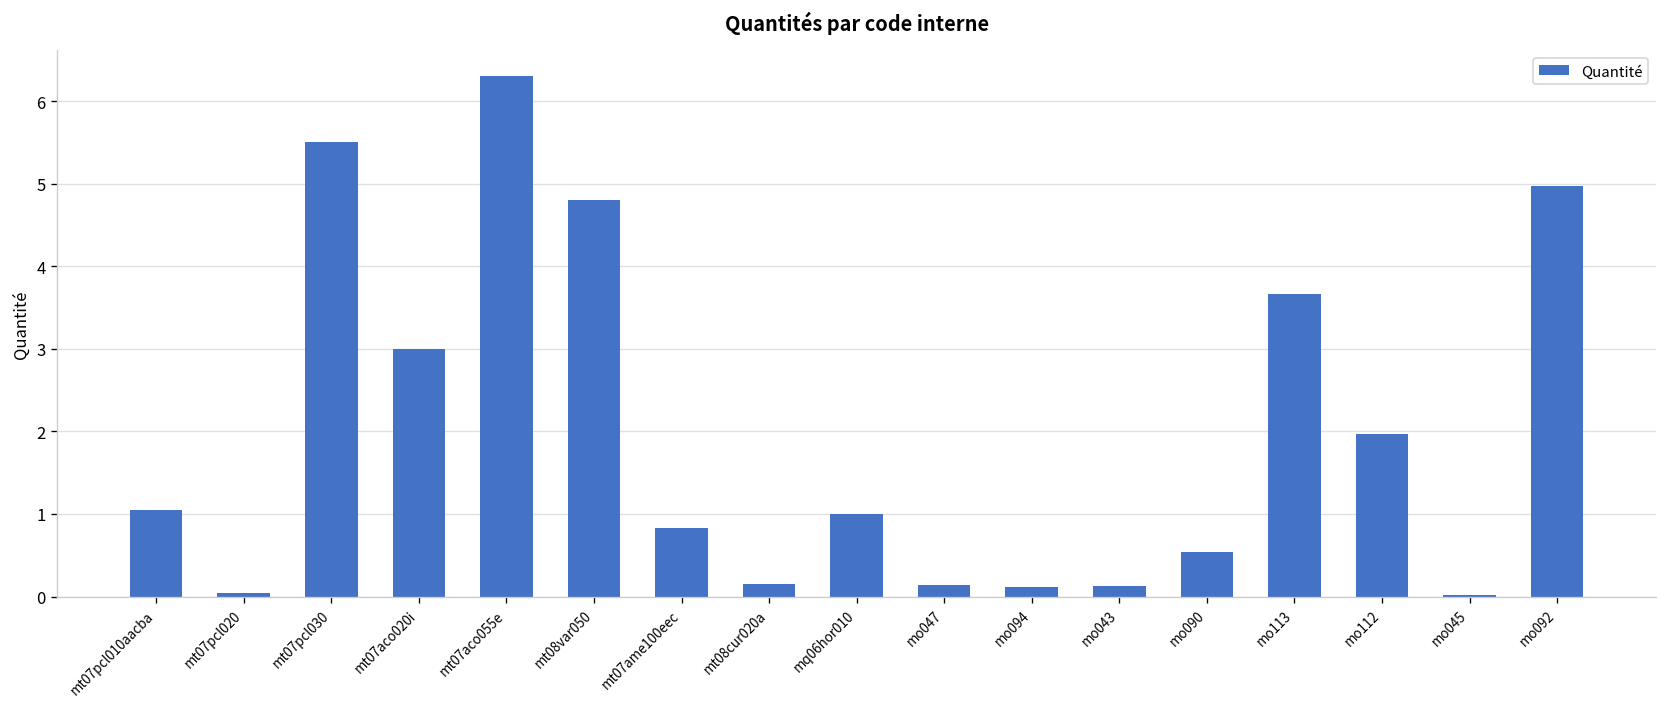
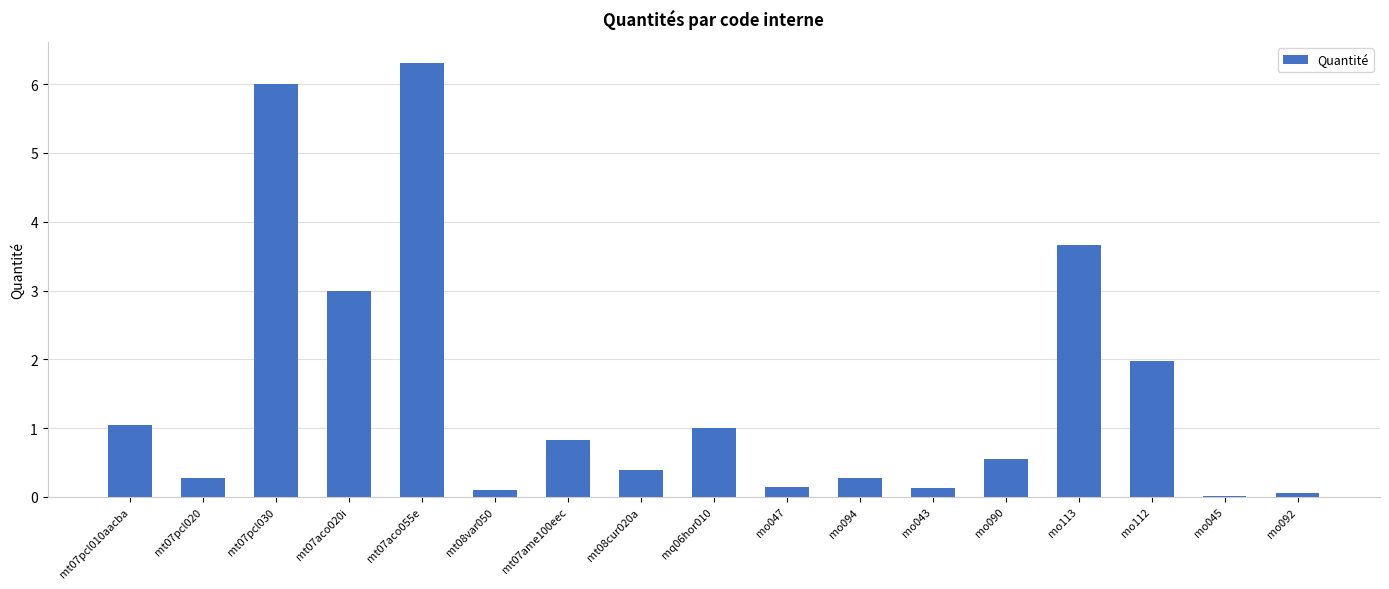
mt07pcl020: 0.0 -> 0.3
mt07pcl030: 5.5 -> 6.0
mt08var050: 4.8 -> 0.1
mt08cur020a: 0.2 -> 0.4
mo094: 0.1 -> 0.3
mo092: 5.0 -> 0.1
